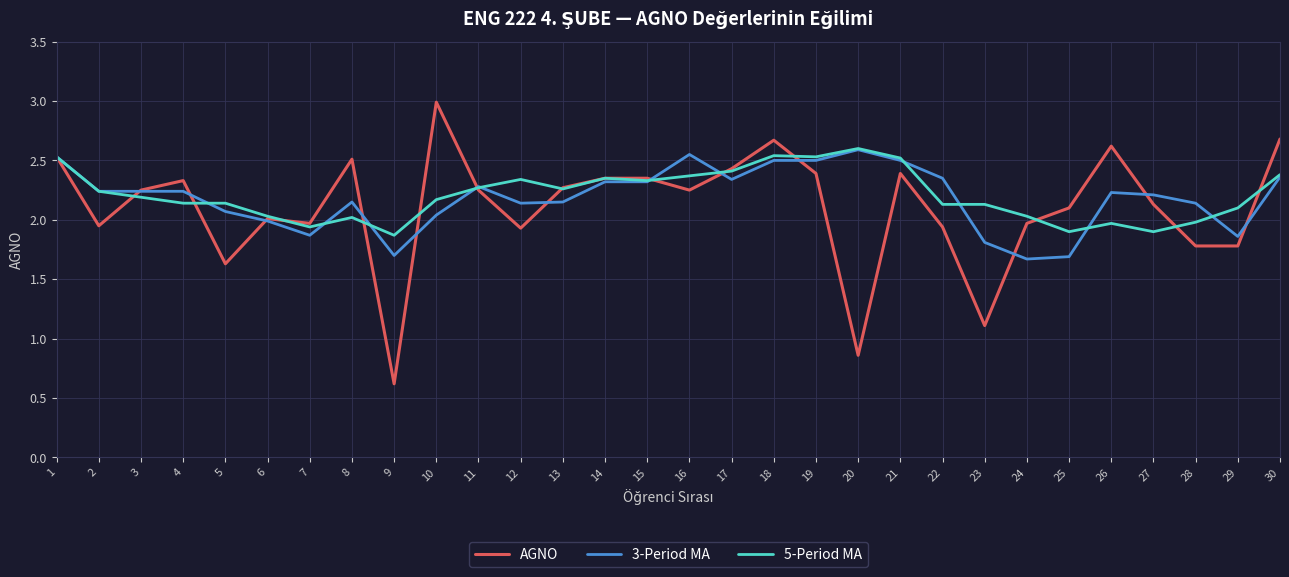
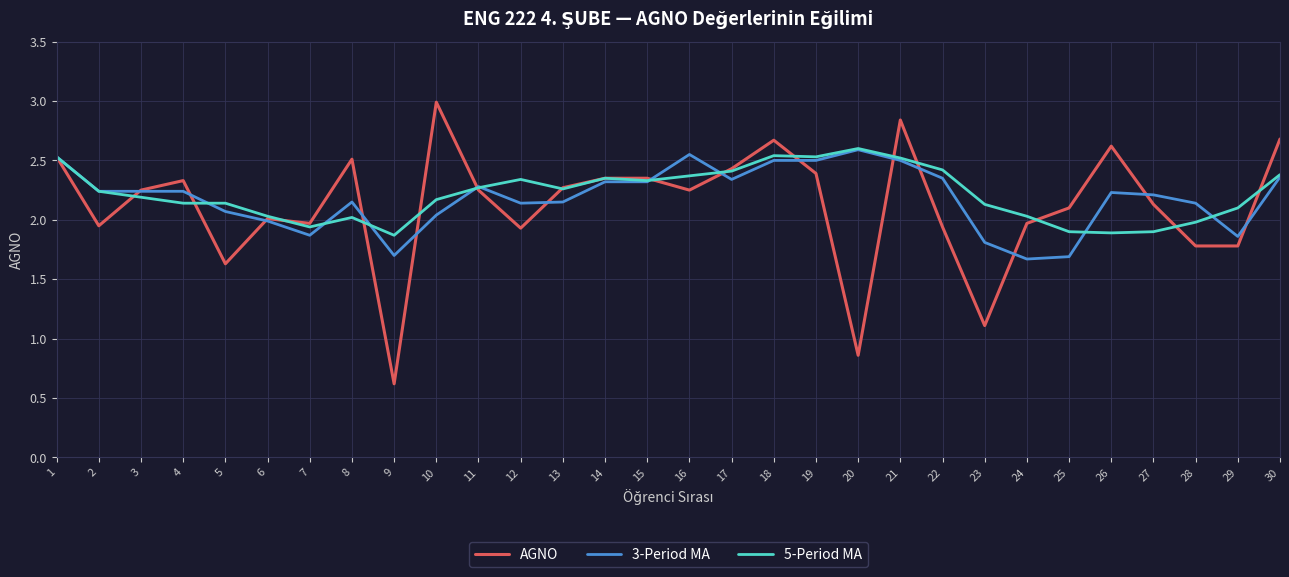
AGNO, 21: 2.39 -> 2.84
5-Period MA, 22: 2.13 -> 2.42
5-Period MA, 26: 1.97 -> 1.89
